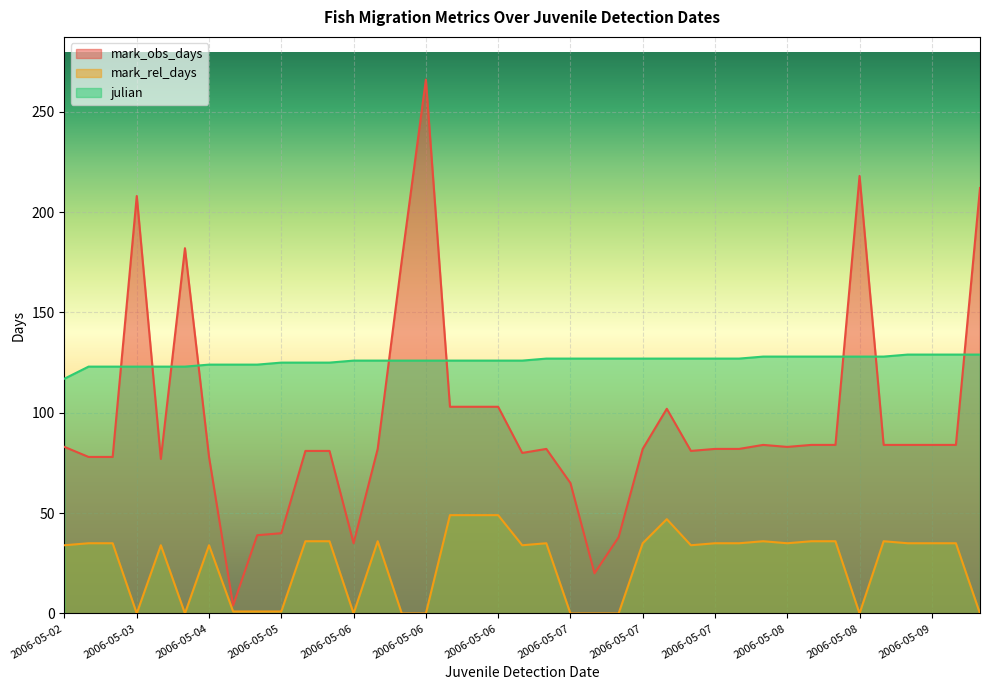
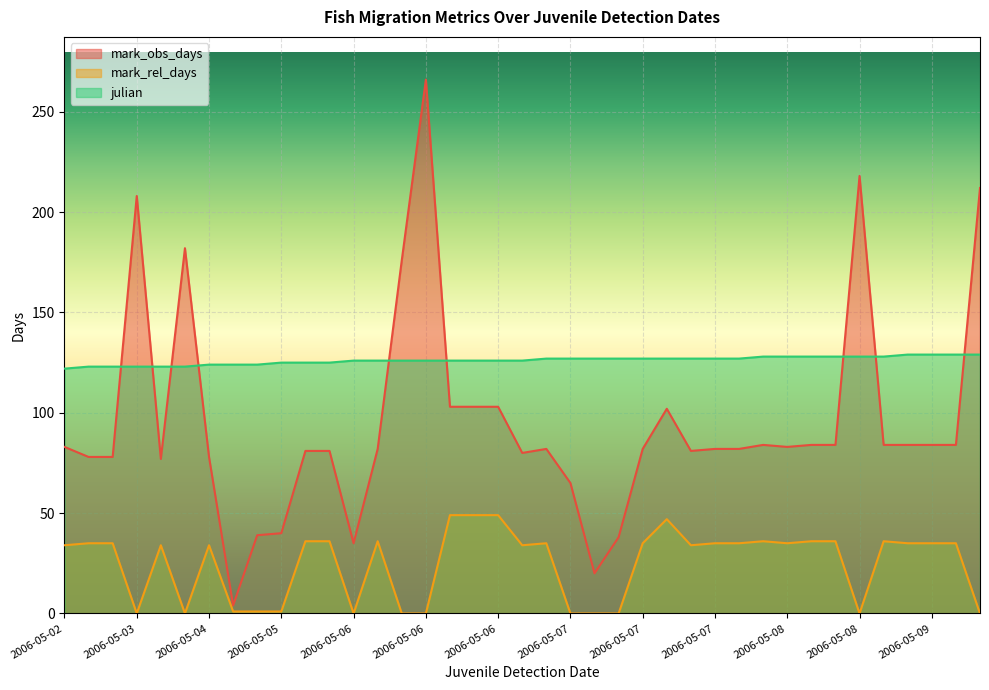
julian, 2006-05-02: 117 -> 122
